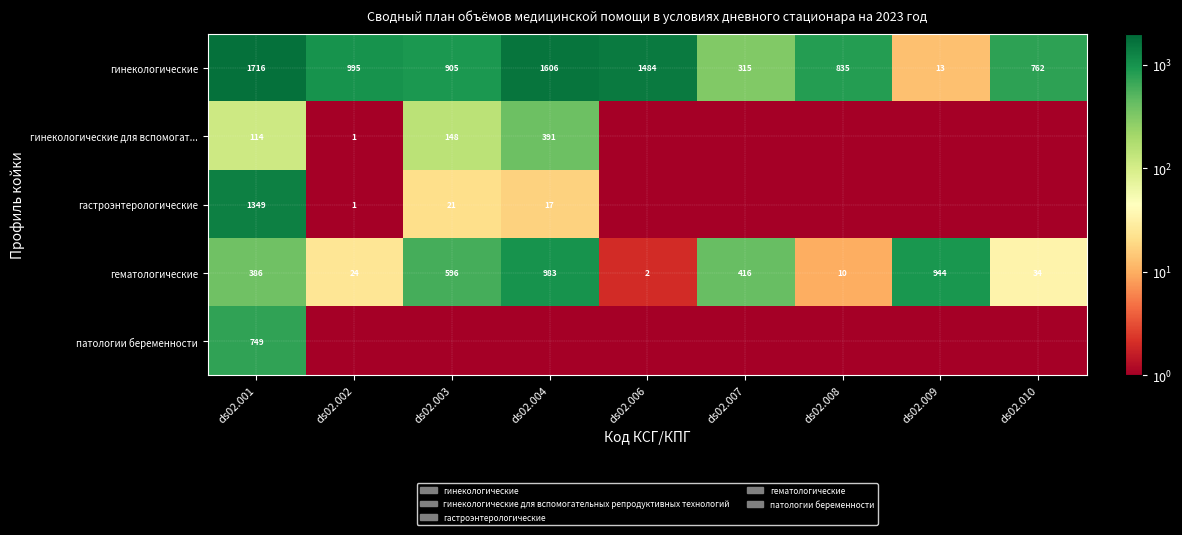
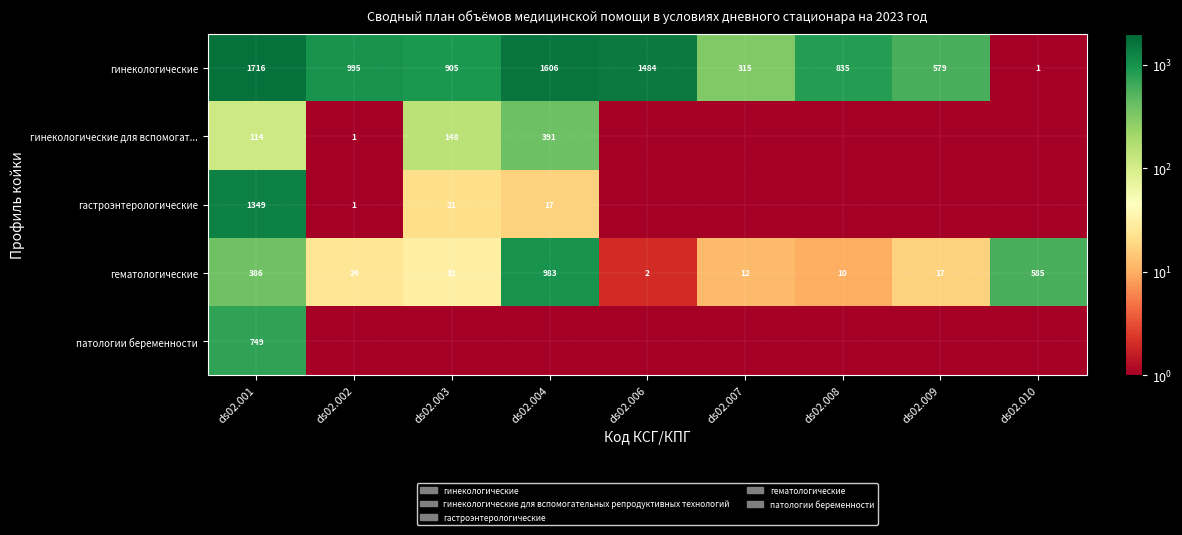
гинекологические, ds02.009: 13 -> 579
гинекологические, ds02.010: 762 -> 1
гематологические, ds02.003: 596 -> 31
гематологические, ds02.007: 416 -> 12
гематологические, ds02.009: 944 -> 17
гематологические, ds02.010: 34 -> 585
